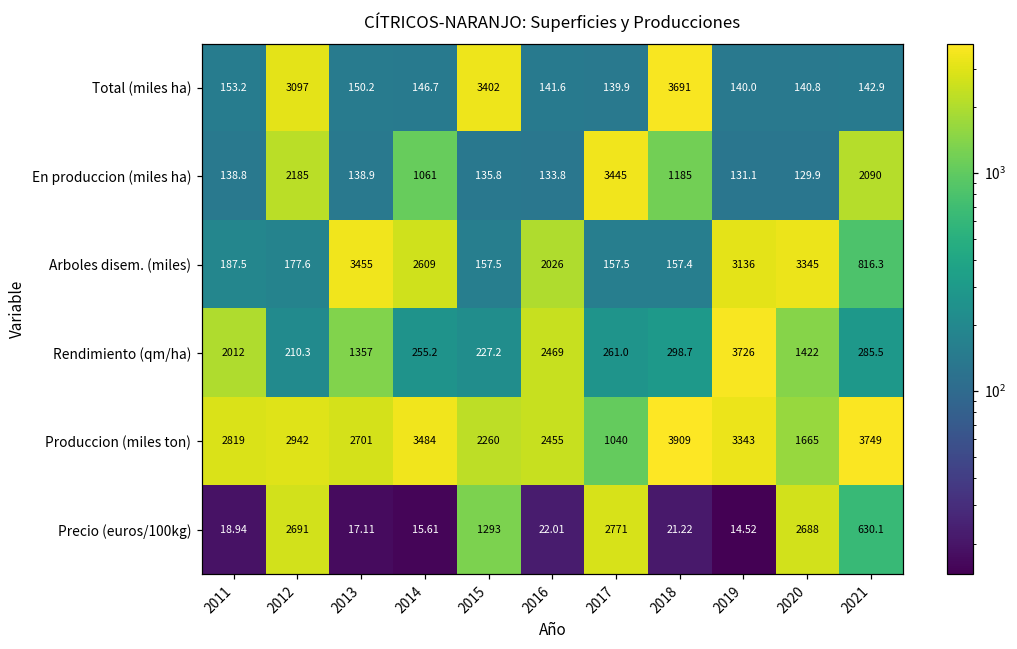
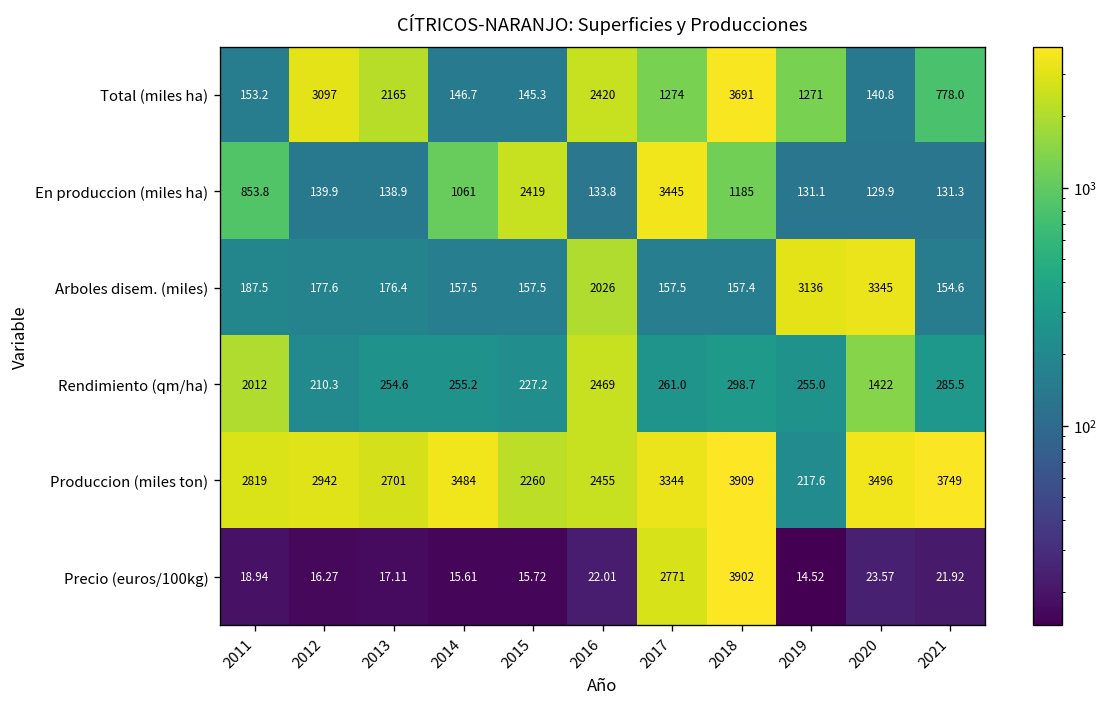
Total (miles ha), 2013: 150.2 -> 2165
Total (miles ha), 2015: 3402 -> 145.3
Total (miles ha), 2016: 141.6 -> 2420
Total (miles ha), 2017: 139.9 -> 1274
Total (miles ha), 2019: 140.0 -> 1271
Total (miles ha), 2021: 142.9 -> 778.0
En produccion (miles ha), 2011: 138.8 -> 853.8
En produccion (miles ha), 2012: 2185 -> 139.9
En produccion (miles ha), 2015: 135.8 -> 2419
En produccion (miles ha), 2021: 2090 -> 131.3
Arboles disem. (miles), 2013: 3455 -> 176.4
Arboles disem. (miles), 2014: 2609 -> 157.5
Arboles disem. (miles), 2021: 816.3 -> 154.6
Rendimiento (qm/ha), 2013: 1357 -> 254.6
Rendimiento (qm/ha), 2019: 3726 -> 255.0
Produccion (miles ton), 2017: 1040 -> 3344
Produccion (miles ton), 2019: 3343 -> 217.6
Produccion (miles ton), 2020: 1665 -> 3496
Precio (euros/100kg), 2012: 2691 -> 16.27
Precio (euros/100kg), 2015: 1293 -> 15.72
Precio (euros/100kg), 2018: 21.22 -> 3902
Precio (euros/100kg), 2020: 2688 -> 23.57
Precio (euros/100kg), 2021: 630.1 -> 21.92
